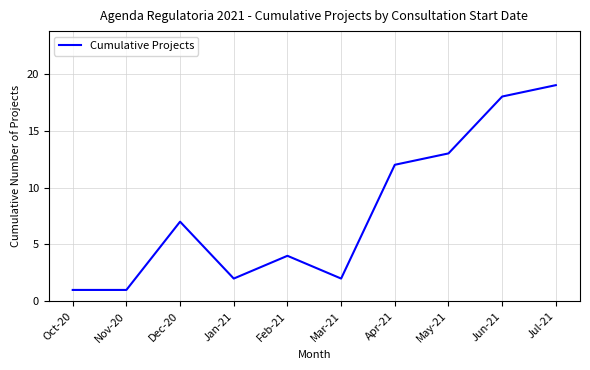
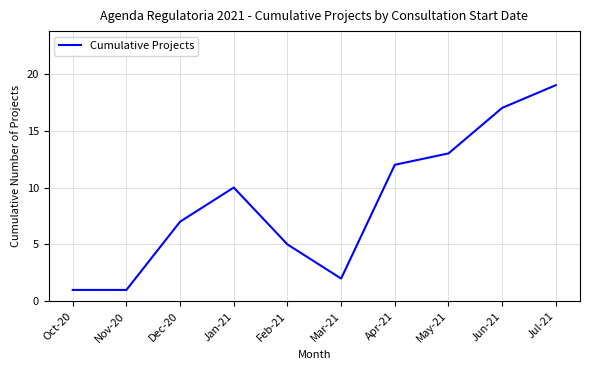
Jan-21: 2 -> 10
Feb-21: 4 -> 5
Jun-21: 18 -> 17
